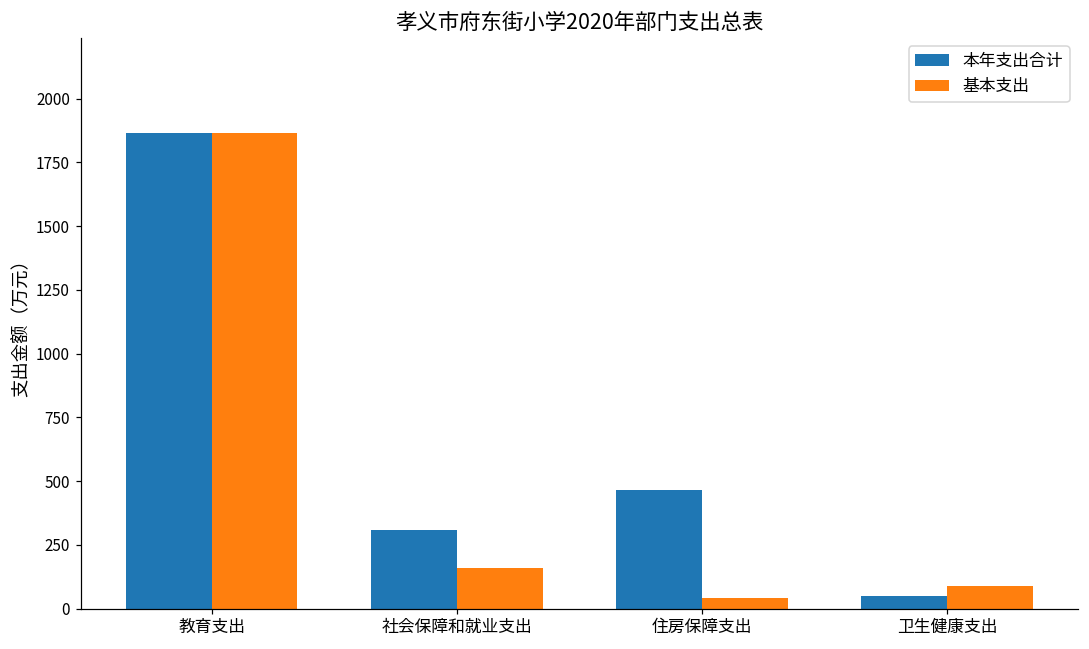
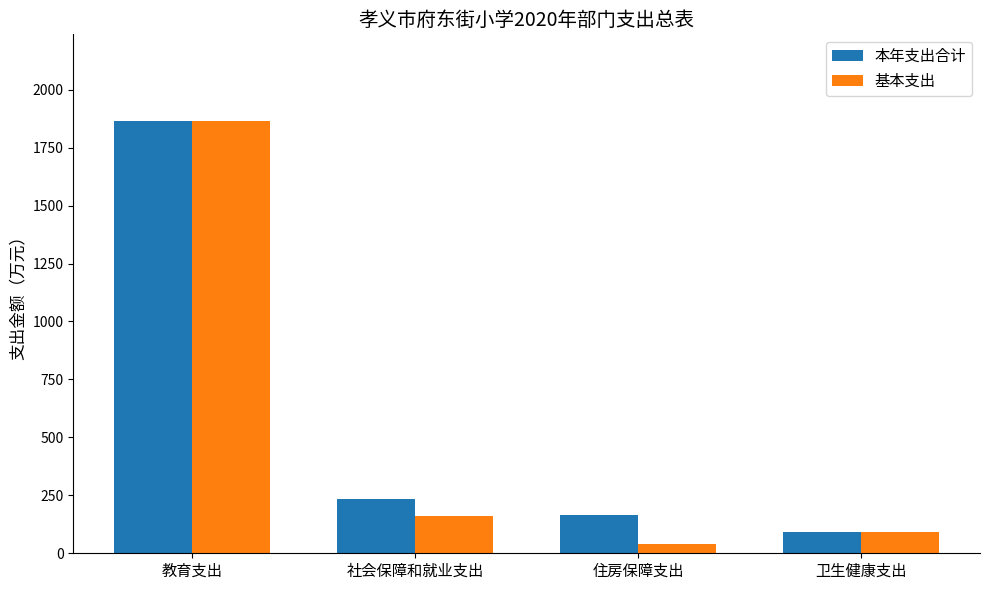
本年支出合计, 社会保障和就业支出: 310 -> 230
本年支出合计, 住房保障支出: 470 -> 170
本年支出合计, 卫生健康支出: 50 -> 90
